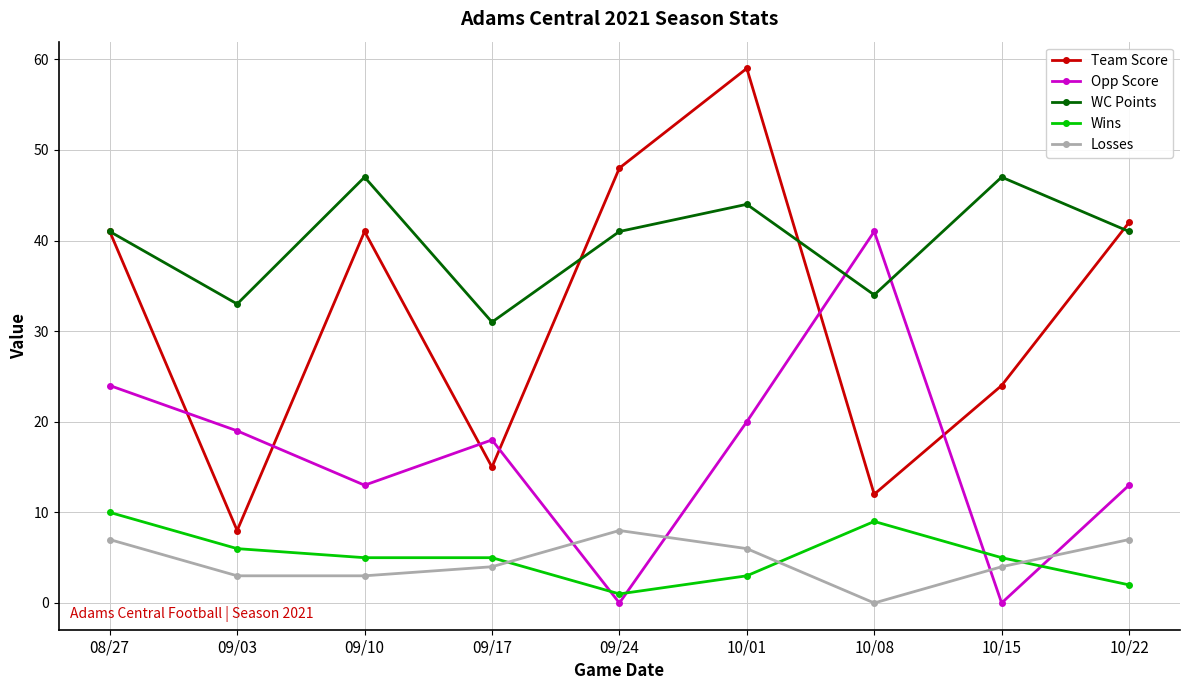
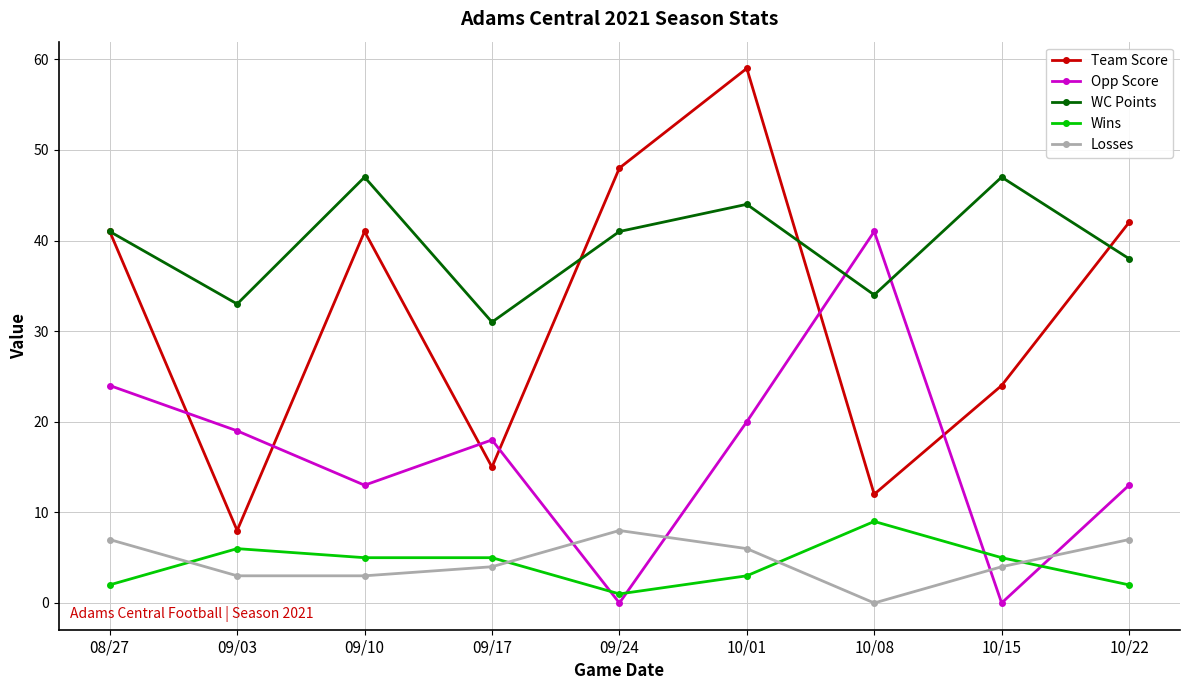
Wins, 08/27: 10 -> 2
WC Points, 10/22: 41 -> 38
